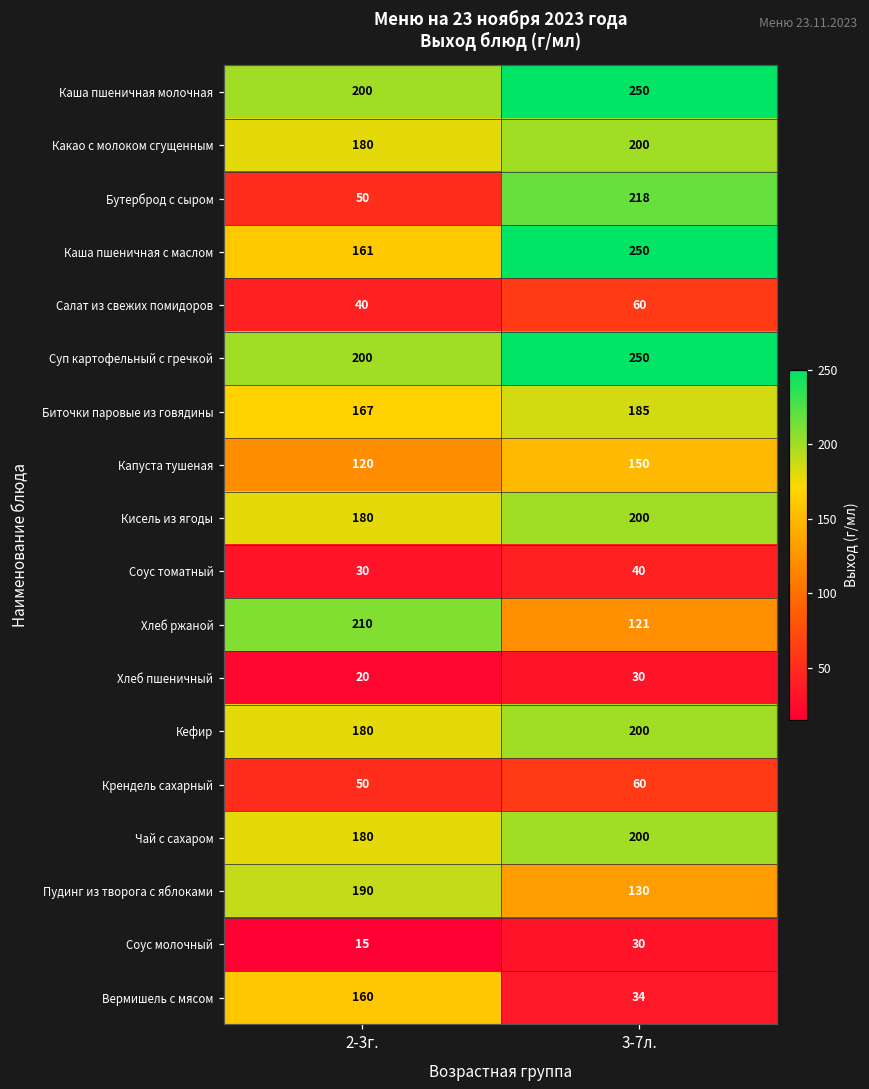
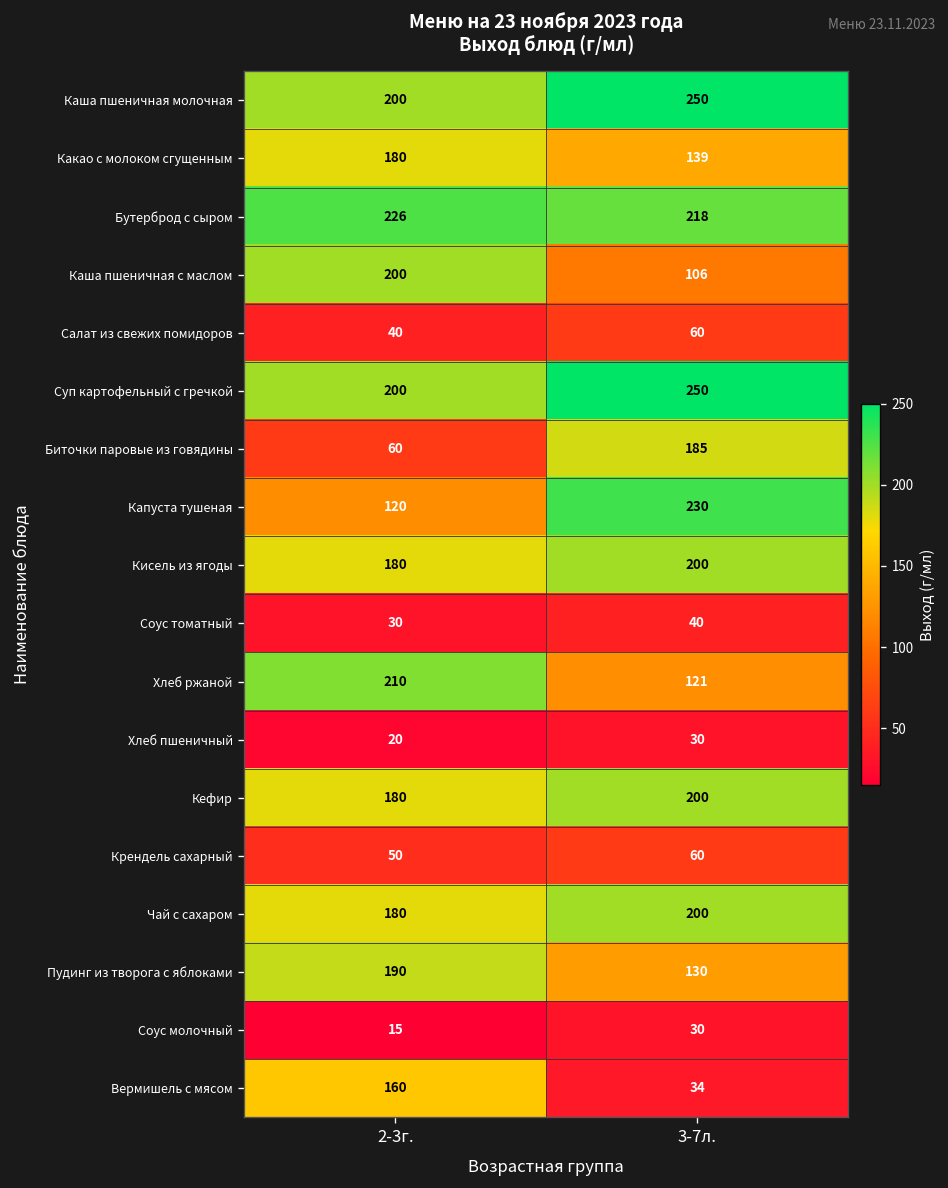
Какао с молоком сгущенным, 3-7л.: 200 -> 139
Бутерброд с сыром, 2-3г.: 50 -> 226
Каша пшеничная с маслом, 2-3г.: 161 -> 200
Каша пшеничная с маслом, 3-7л.: 250 -> 106
Биточки паровые из говядины, 2-3г.: 167 -> 60
Капуста тушеная, 3-7л.: 150 -> 230
